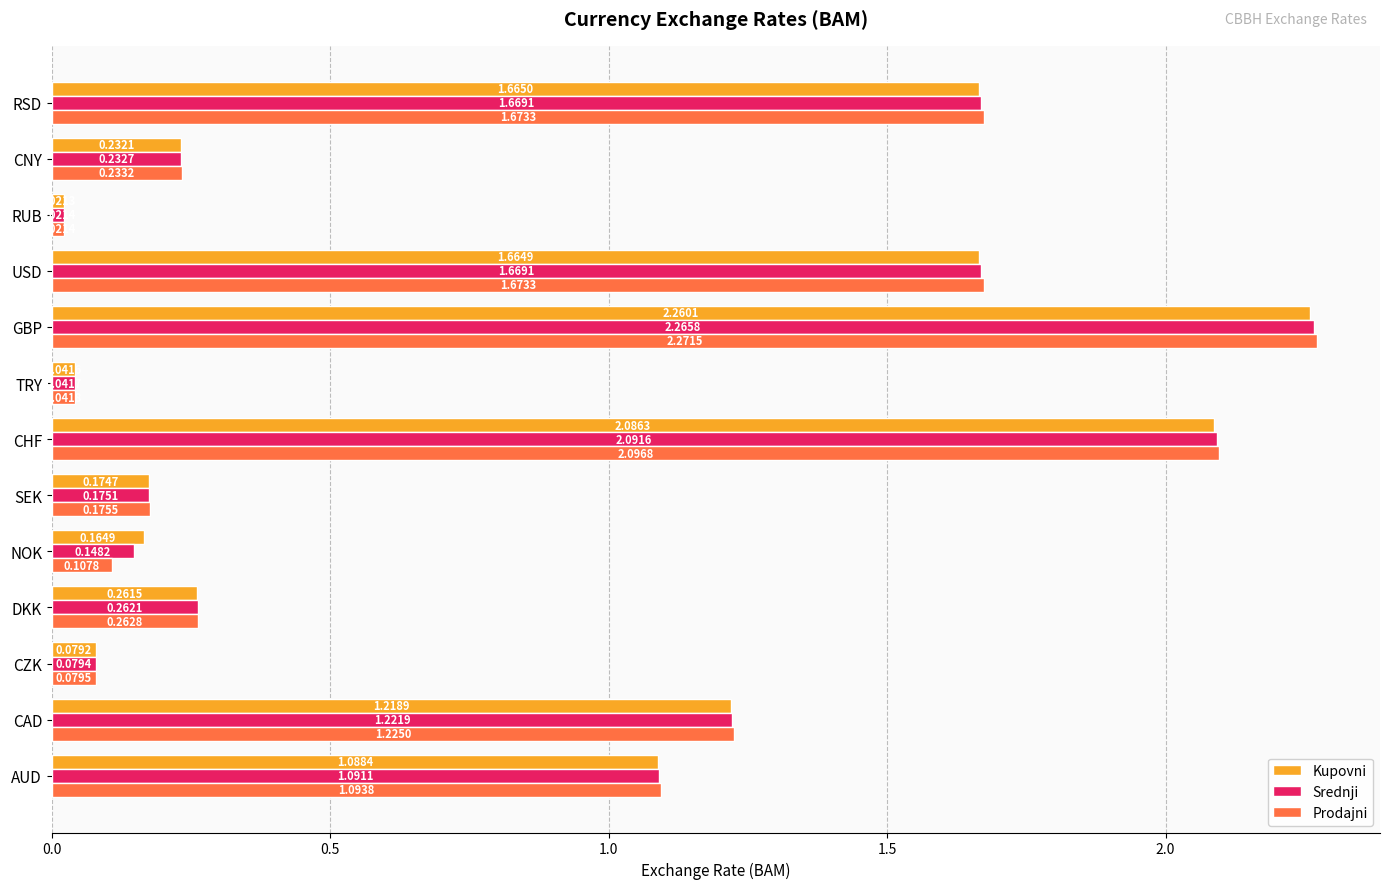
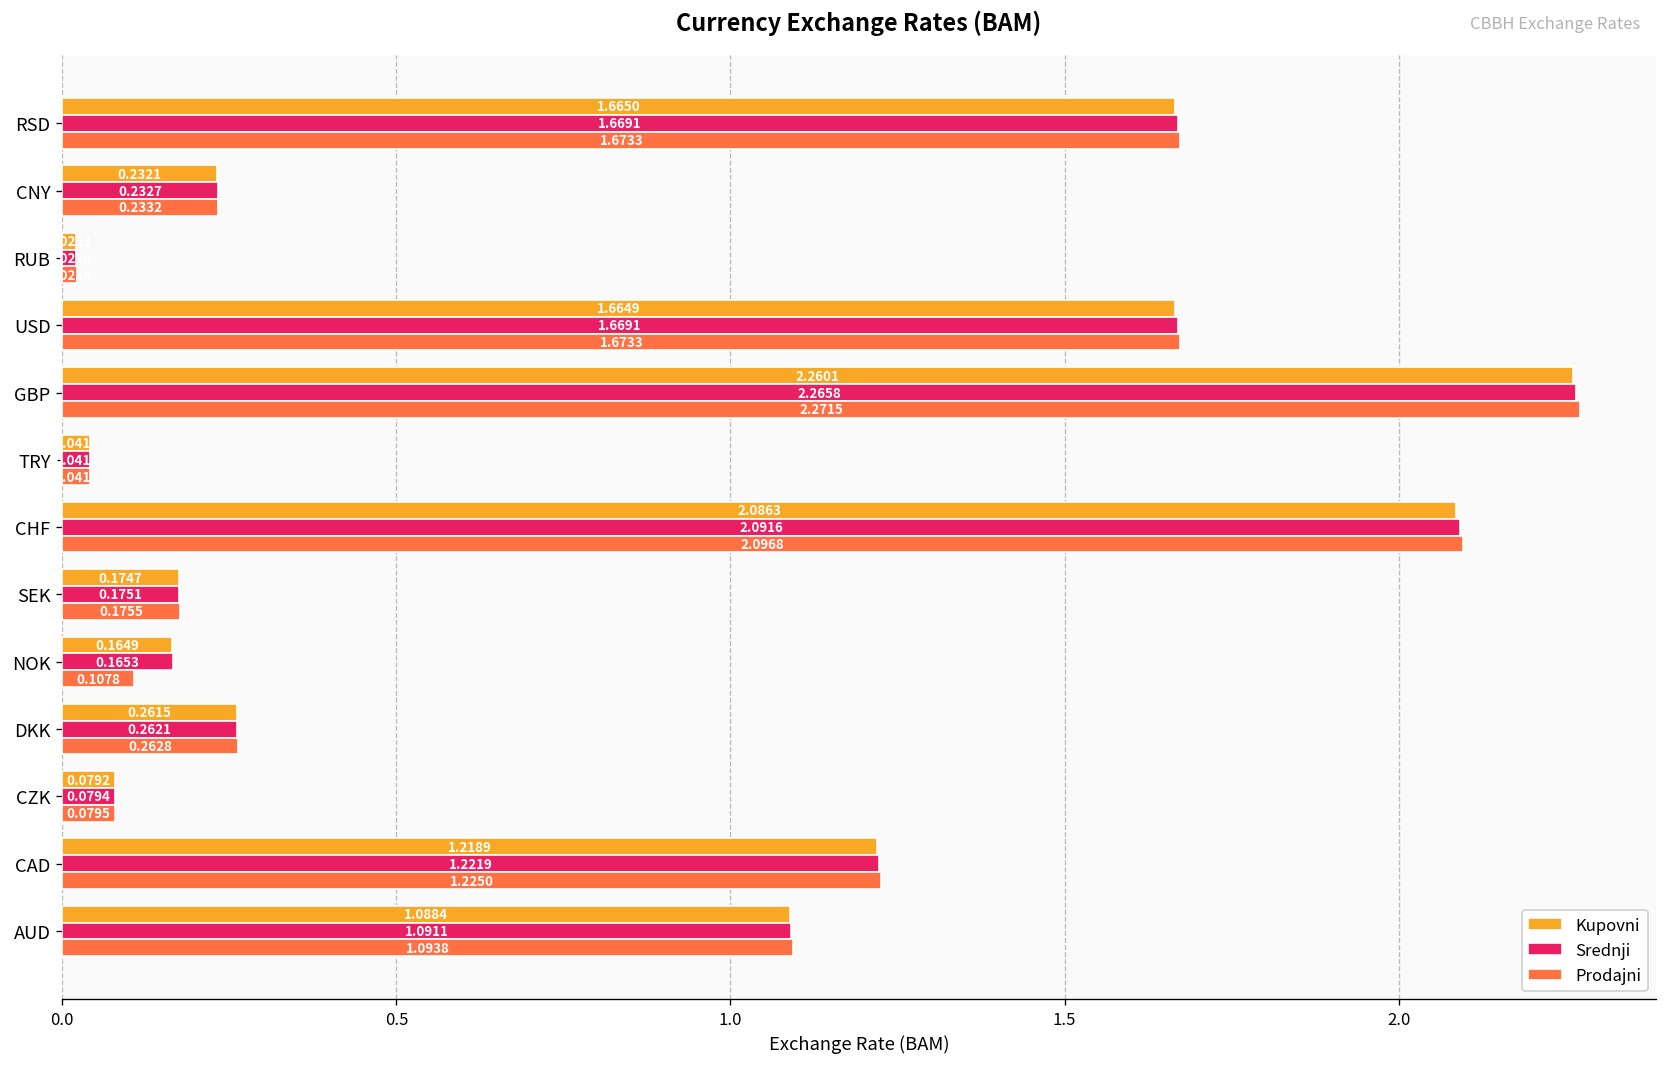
Srednji, NOK: 0.1482 -> 0.1653
